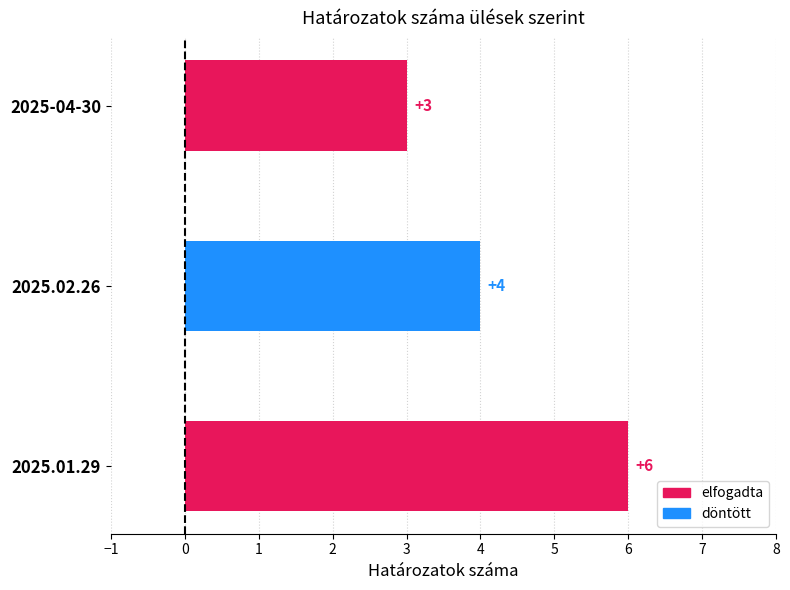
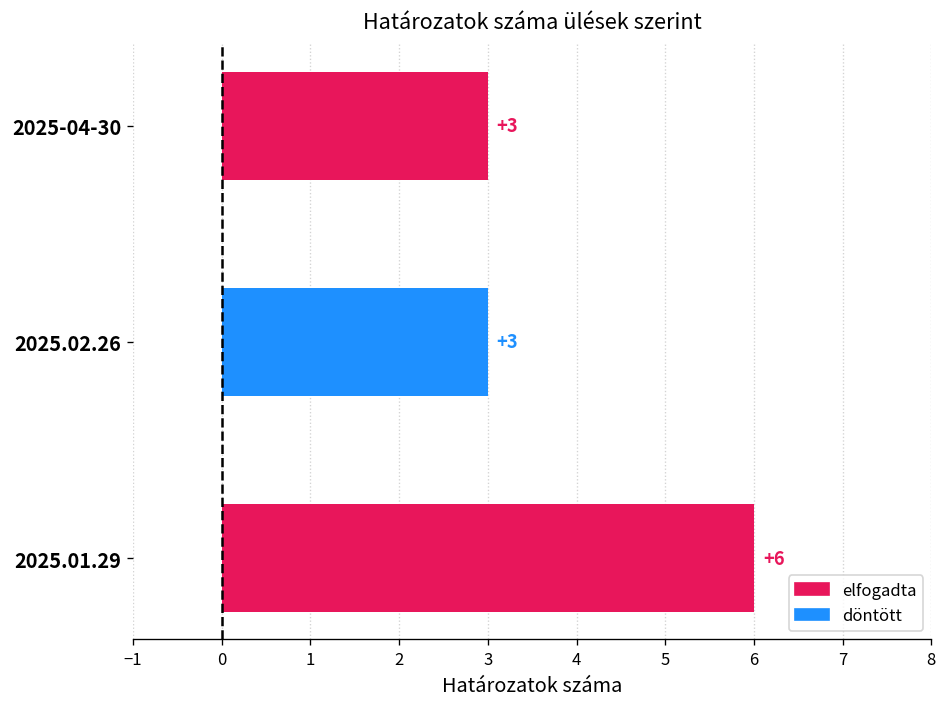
2025.02.26: +4 -> +3
